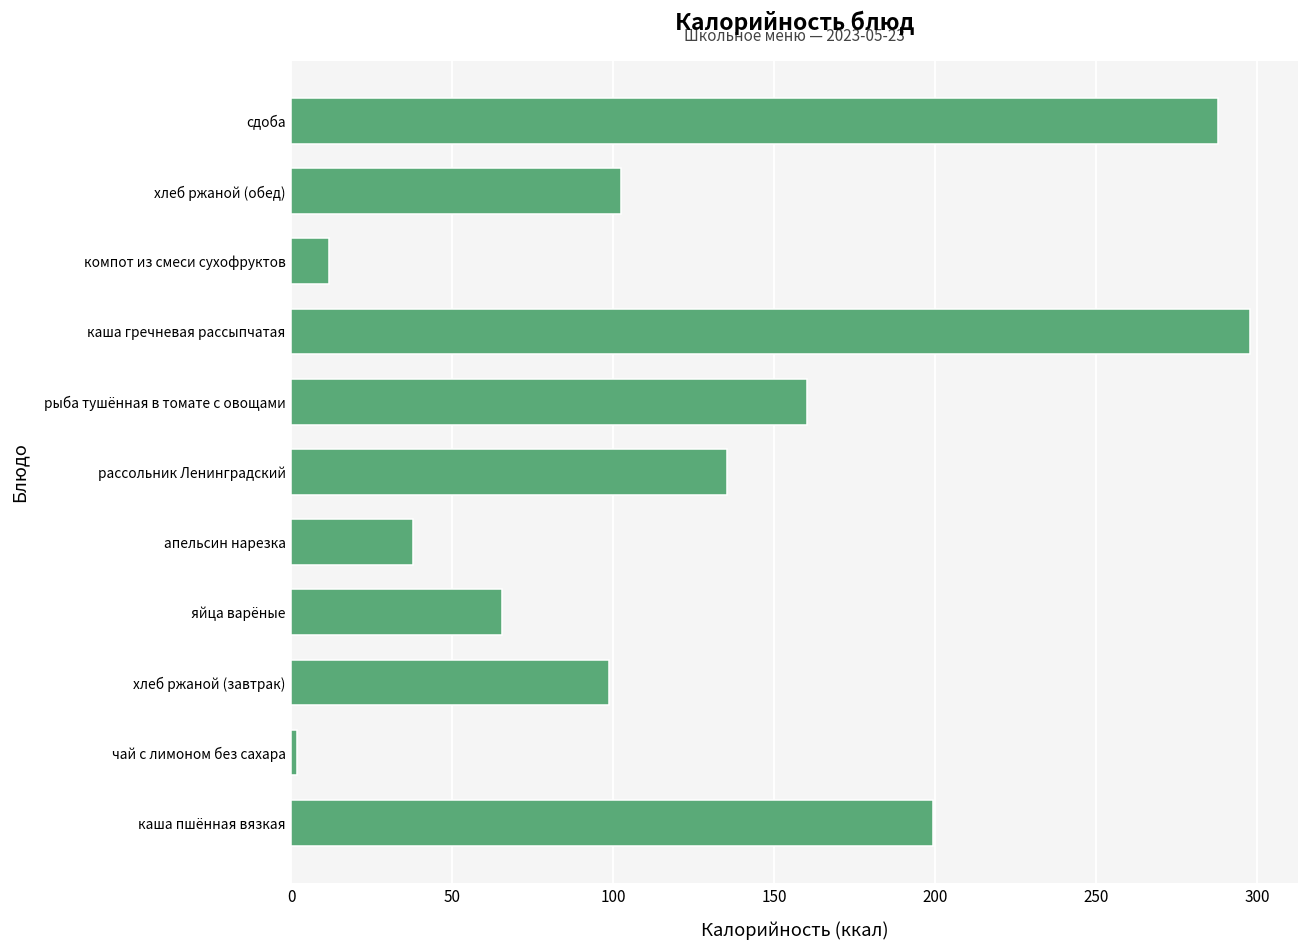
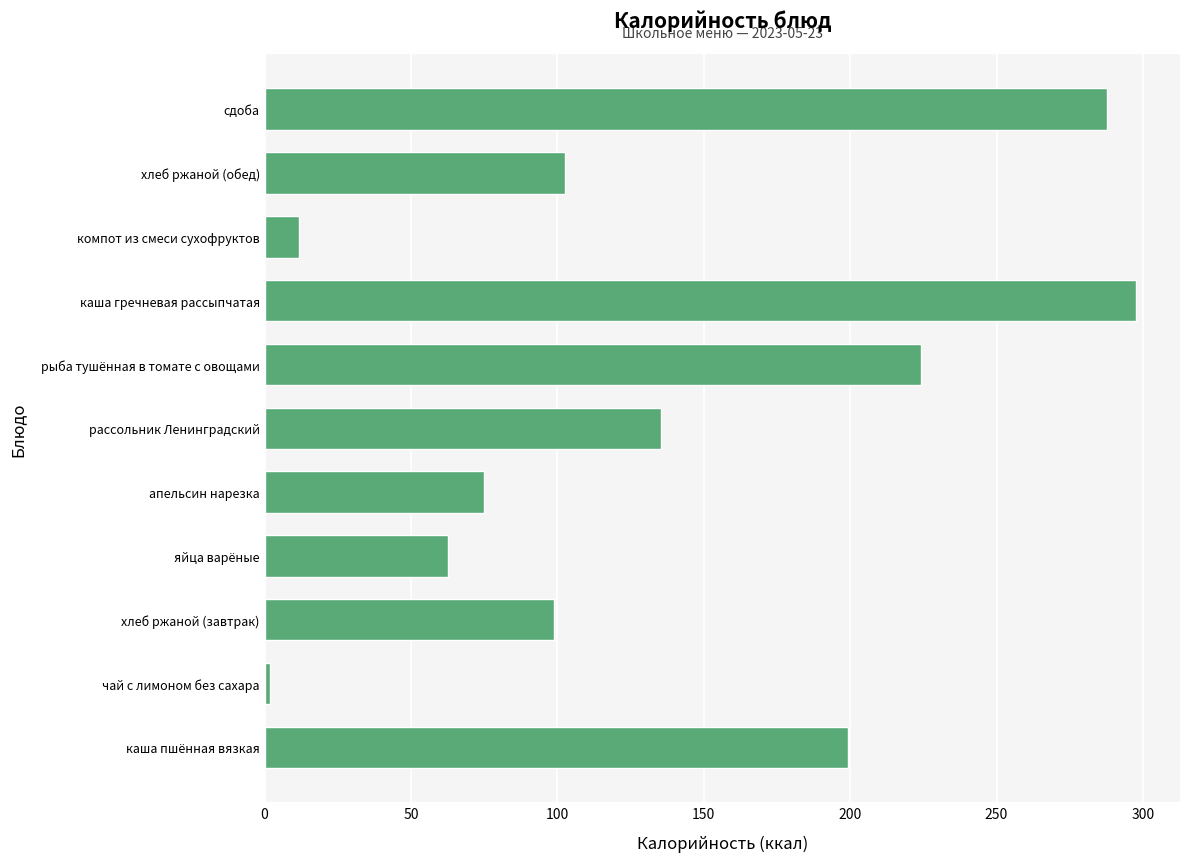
рыба тушённая в томате с овощами: 160 -> 224
апельсин нарезка: 38 -> 75
яйца варёные: 66 -> 63
